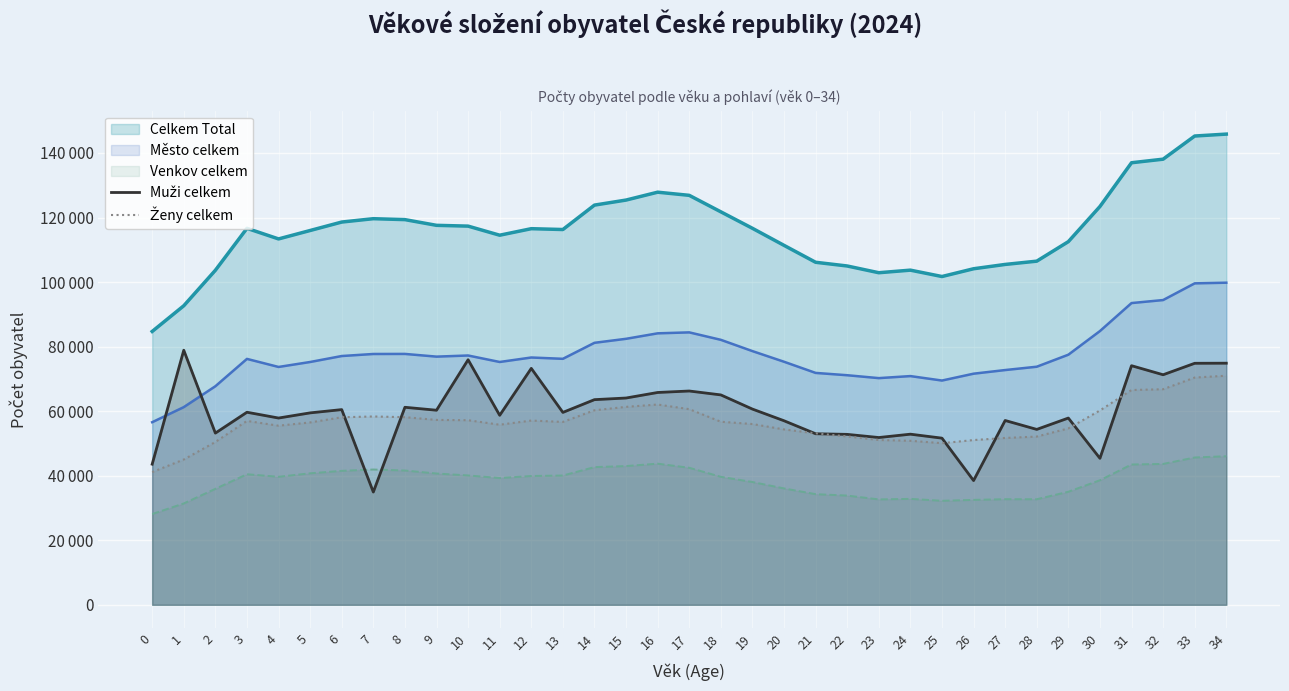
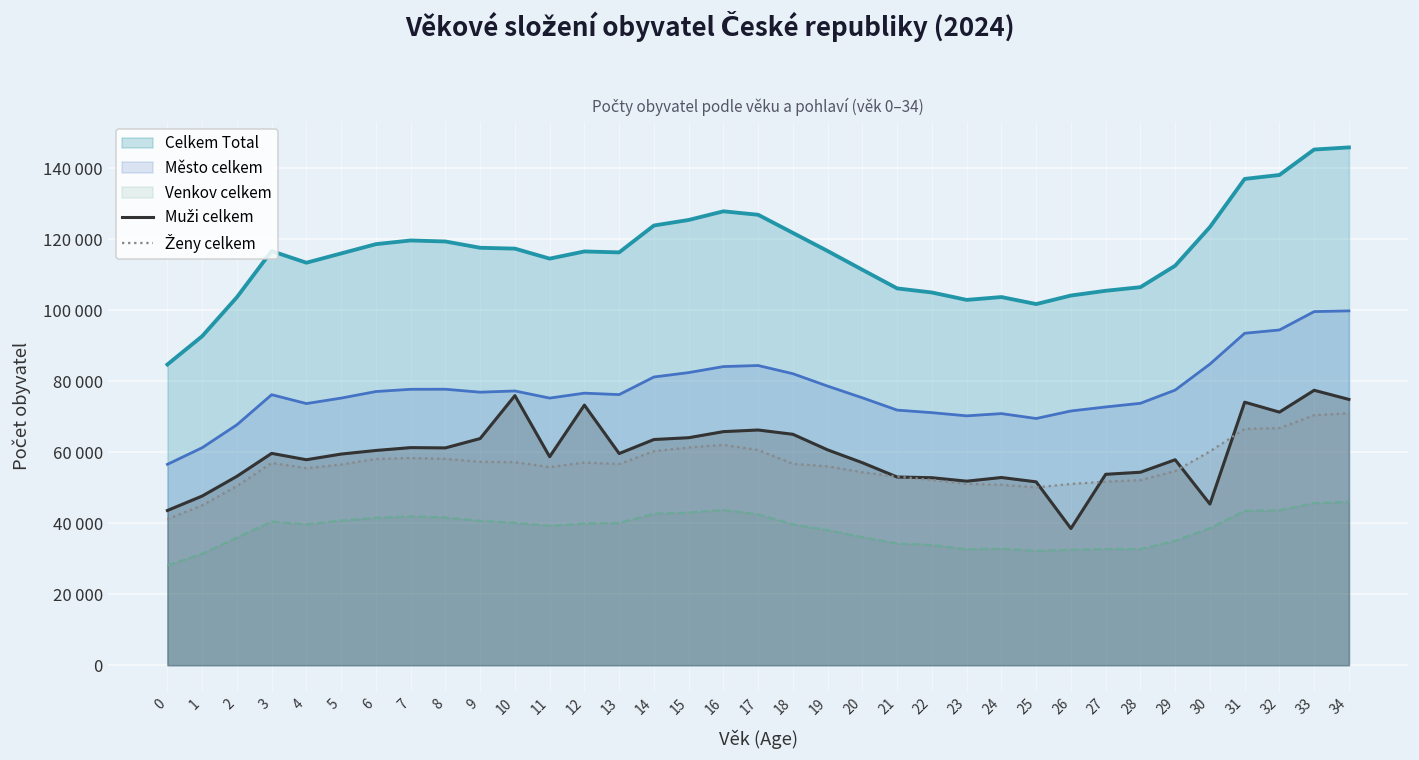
Muži celkem, 1: 79000 -> 48000
Muži celkem, 7: 35000 -> 61000
Muži celkem, 9: 60000 -> 64000
Muži celkem, 27: 57000 -> 54000
Muži celkem, 33: 75000 -> 77000
